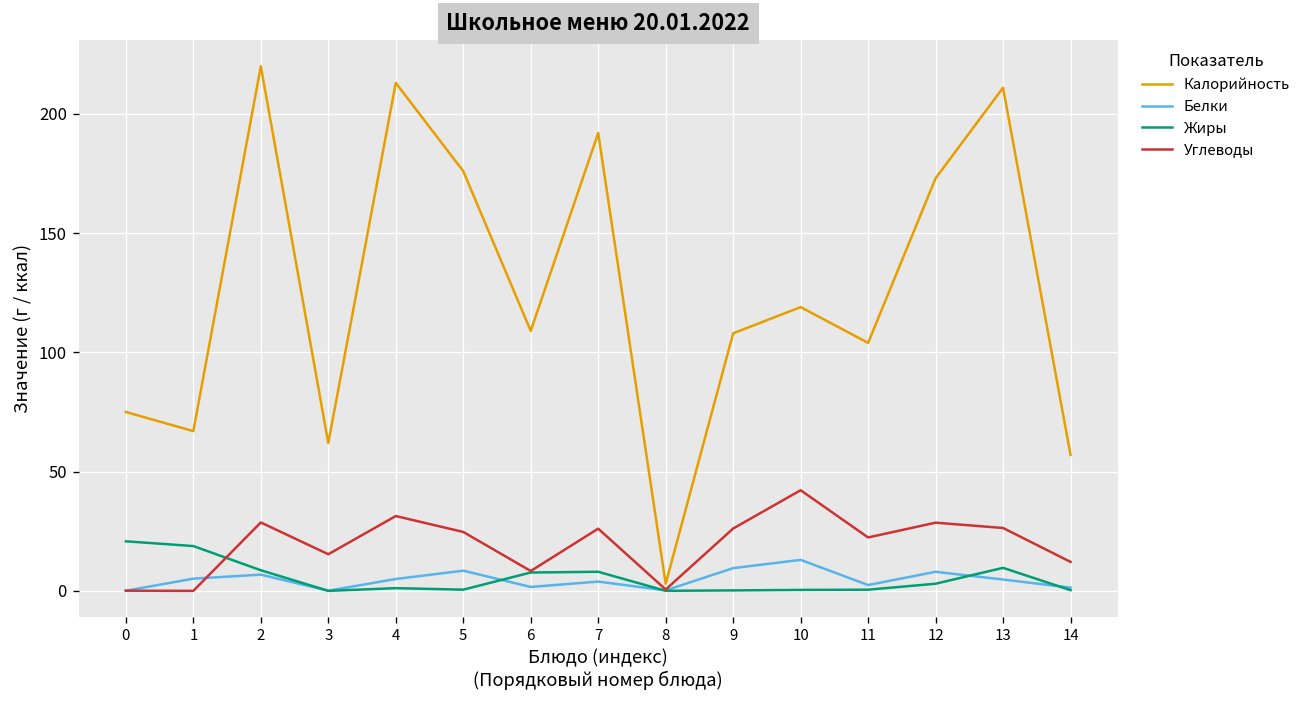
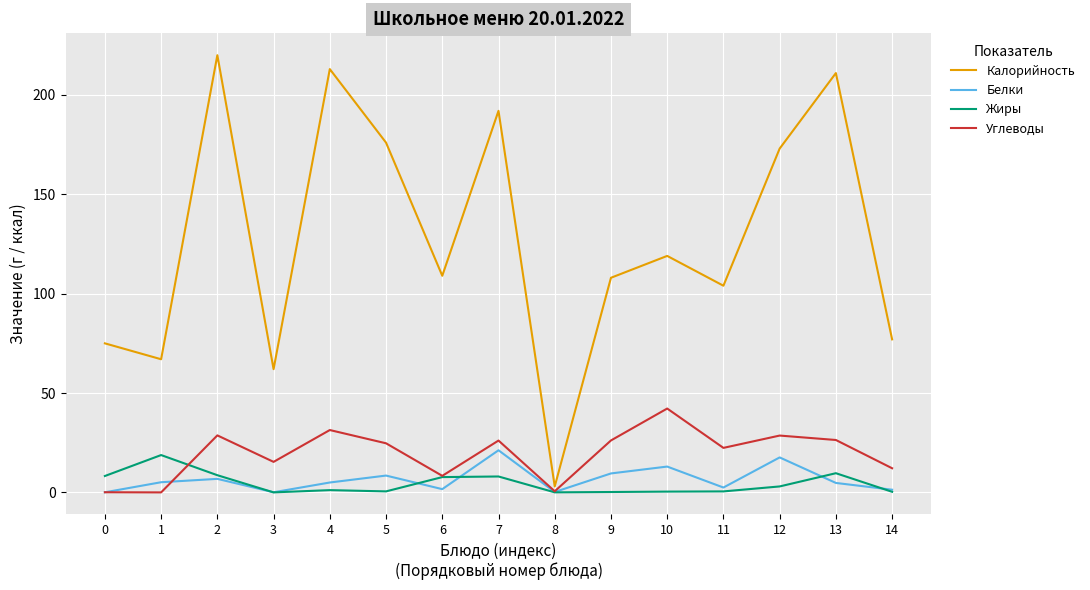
Жиры, 0: 21 -> 8
Белки, 7: 4 -> 21
Белки, 12: 8 -> 18
Калорийность, 14: 57 -> 77
